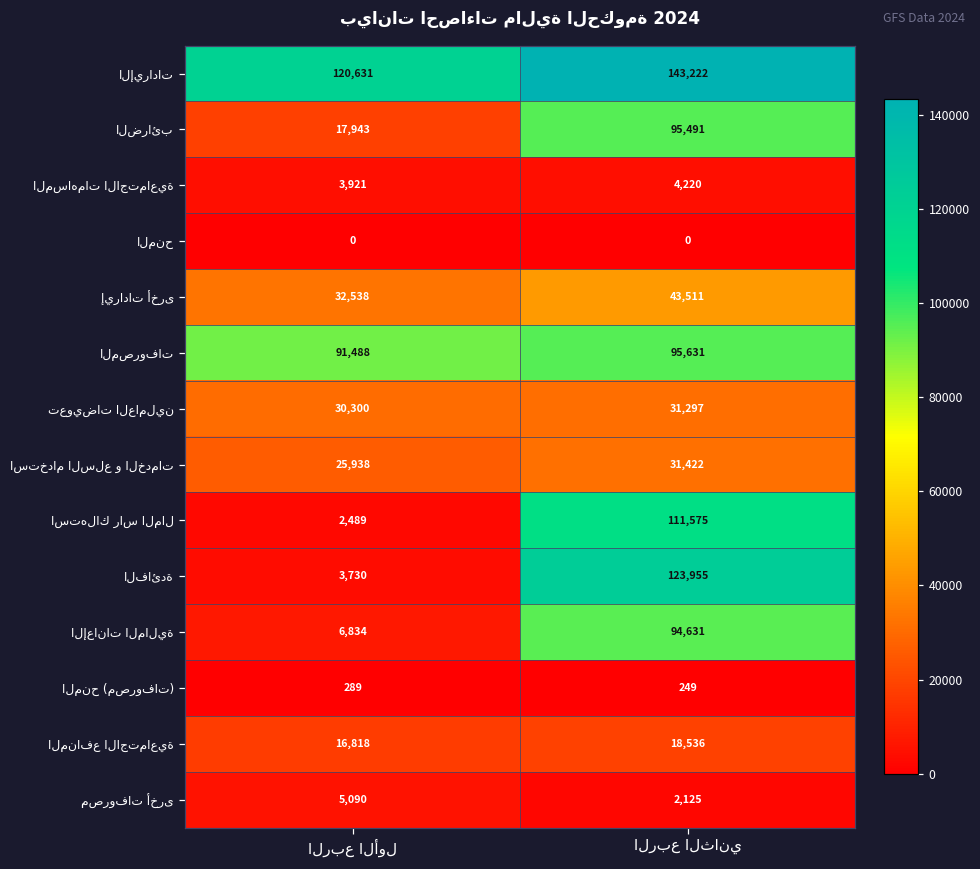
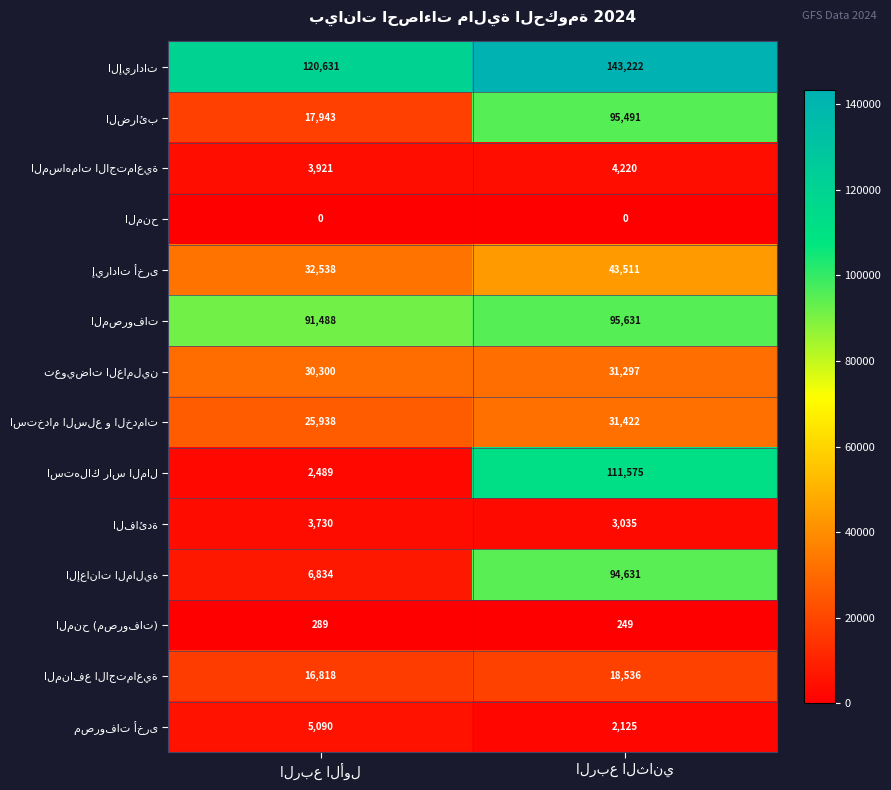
الفائدة, الربع الثاني: 123,955 -> 3,035
